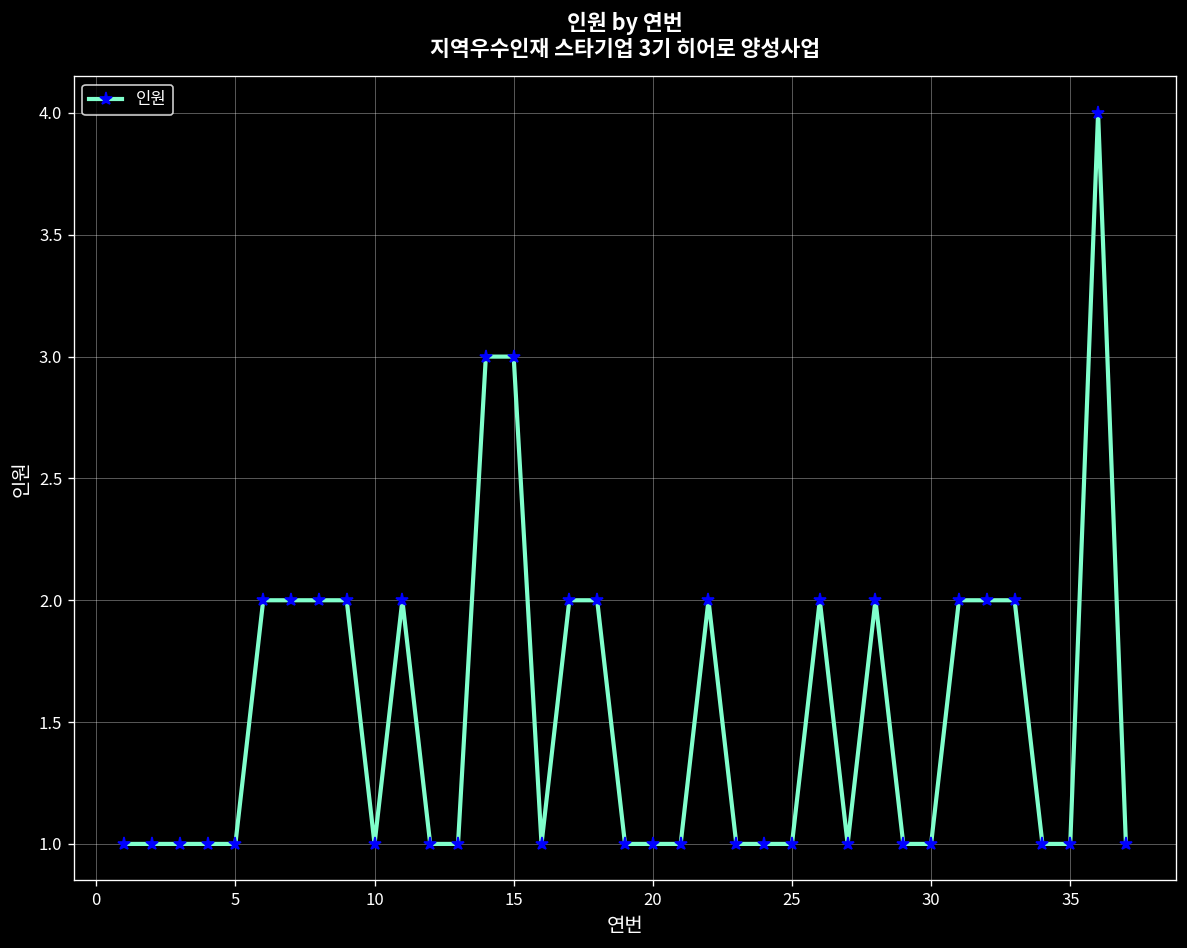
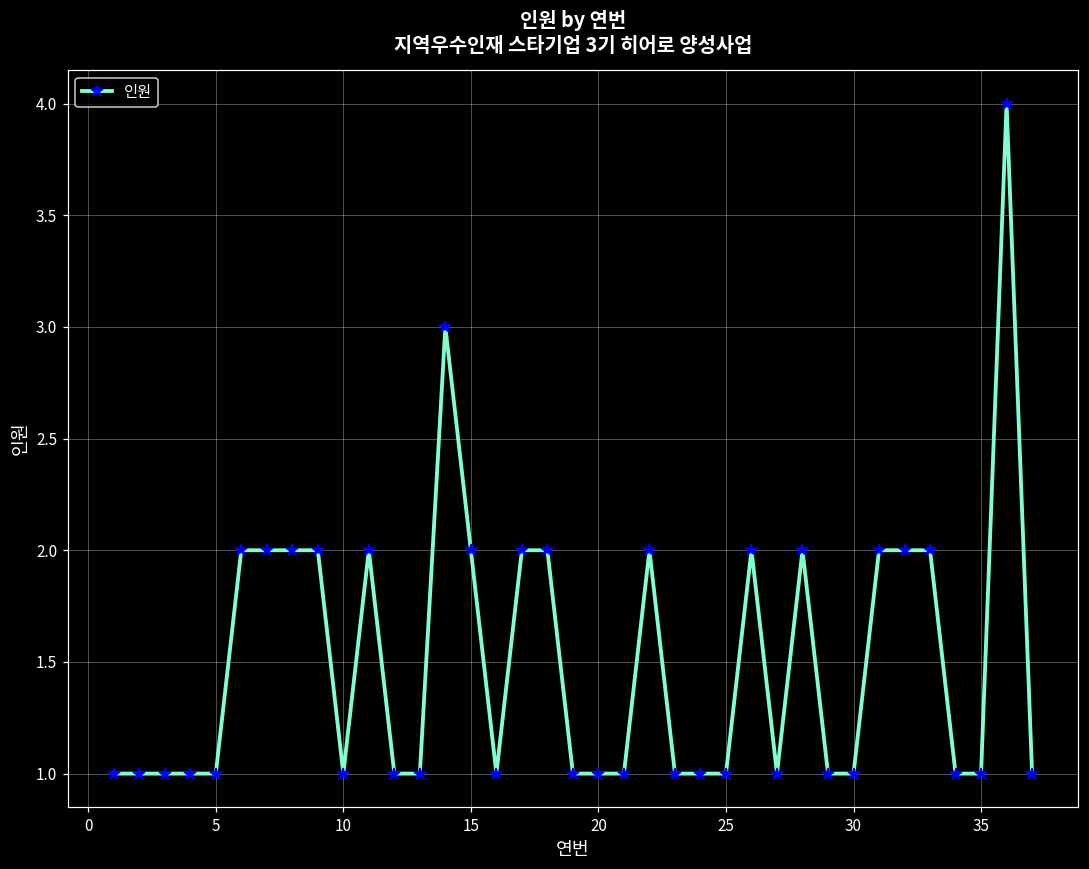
15: 3 -> 2
